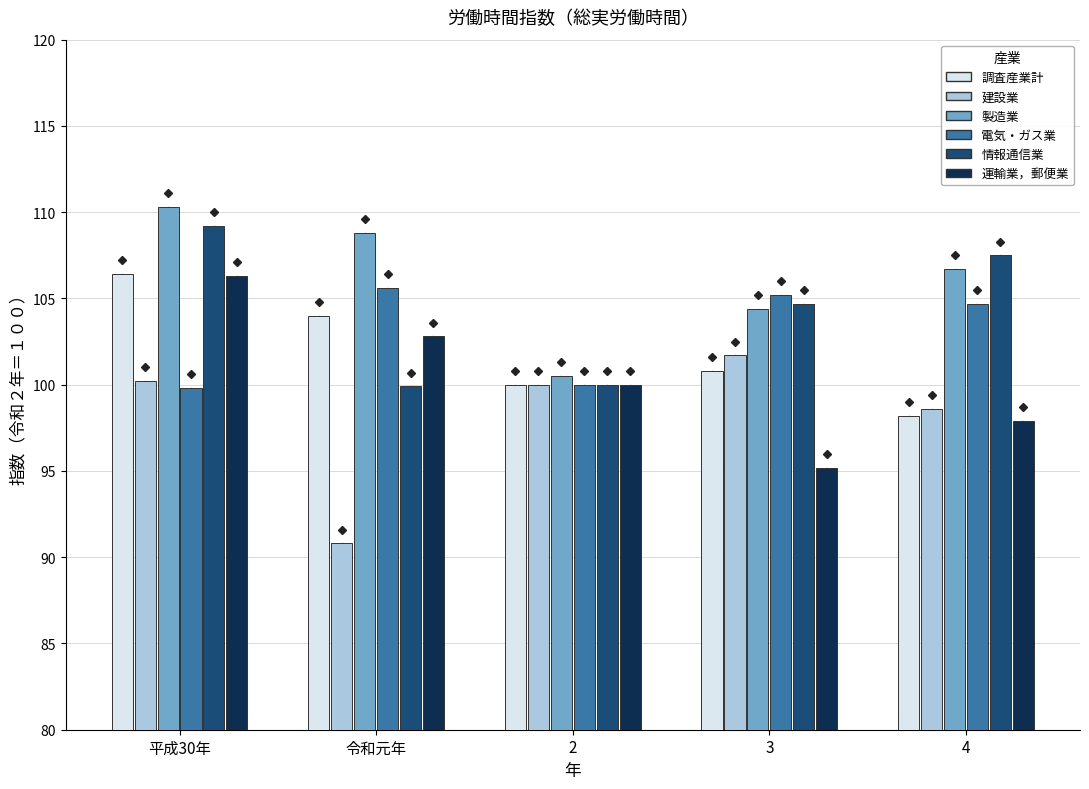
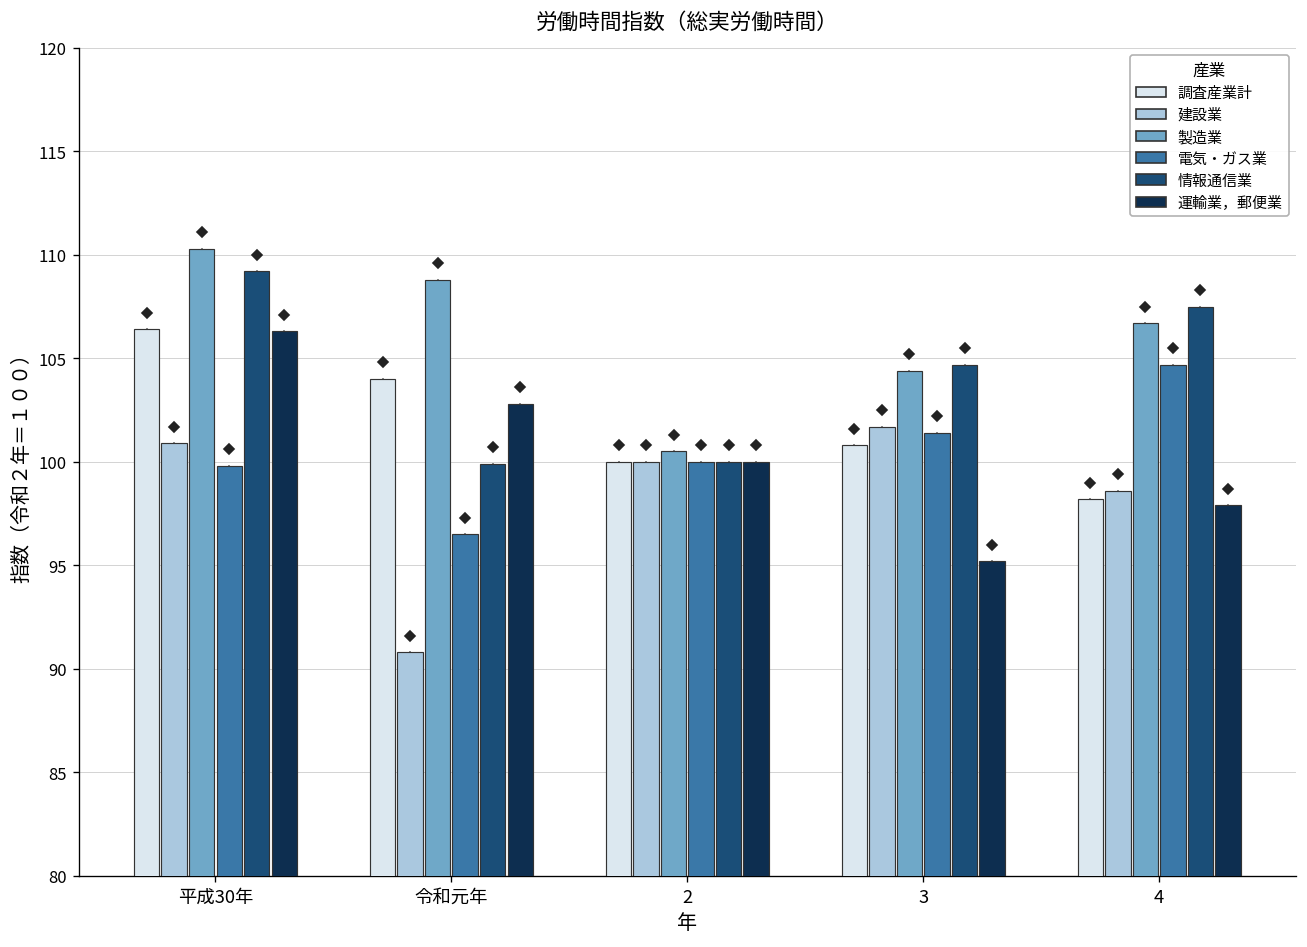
建設業, 平成30年: 100.2 -> 100.9
電気・ガス業, 令和元年: 105.6 -> 96.5
電気・ガス業, 3: 105.2 -> 101.4
